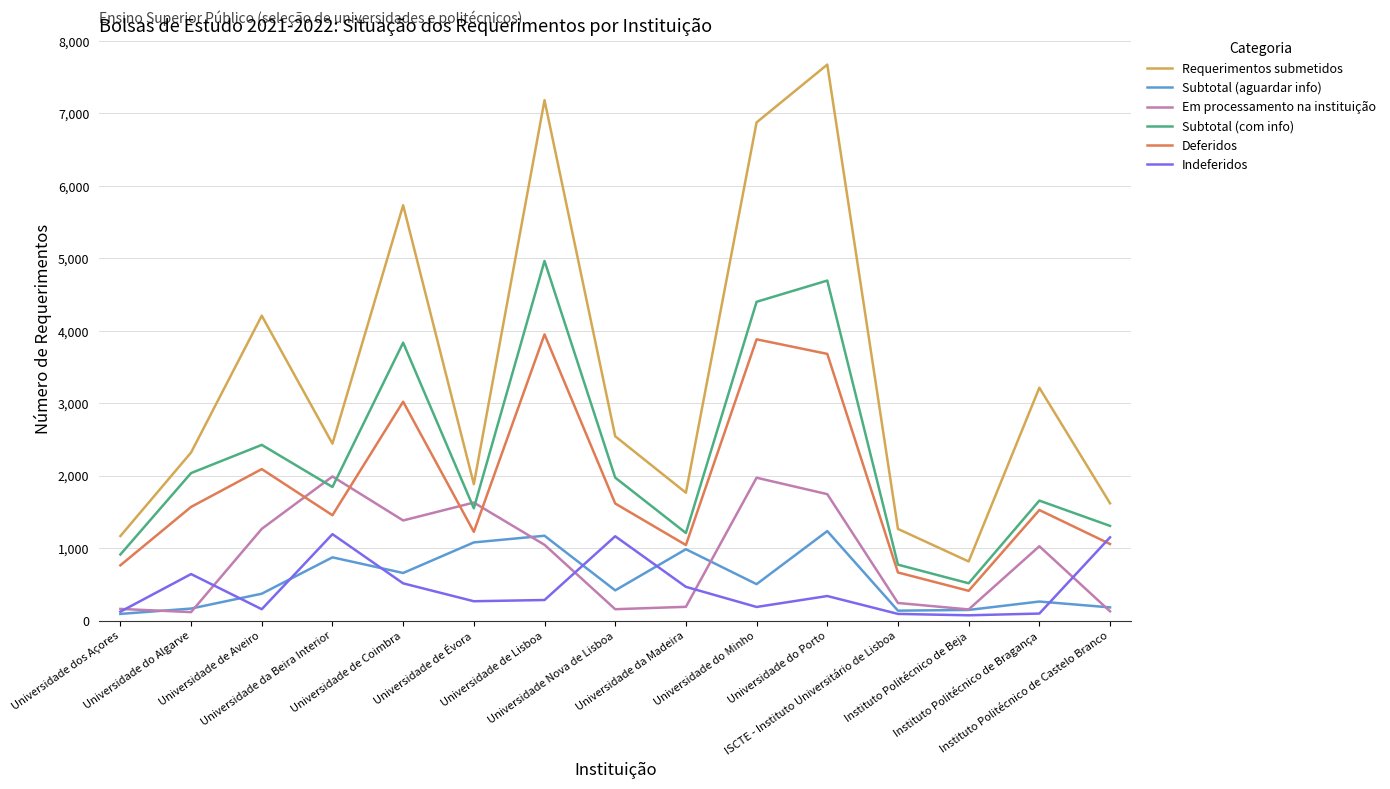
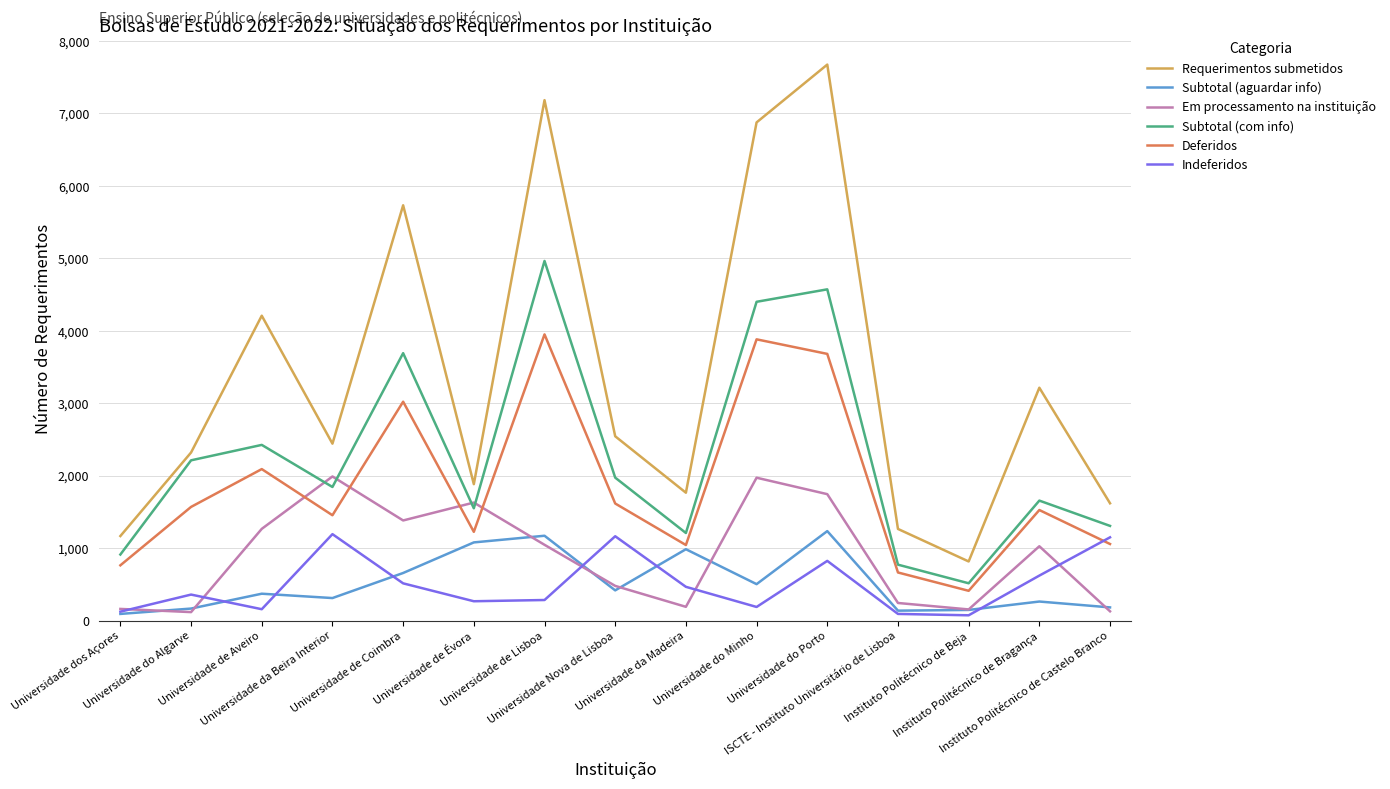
Subtotal (com info), Universidade do Algarve: 2,000 -> 2,200
Indeferidos, Universidade do Algarve: 600 -> 400
Subtotal (aguardar info), Universidade da Beira Interior: 900 -> 300
Subtotal (com info), Universidade de Coimbra: 3,800 -> 3,700
Em processamento na instituição, Universidade Nova de Lisboa: 200 -> 500
Subtotal (com info), Universidade do Porto: 4,700 -> 4,600
Indeferidos, Universidade do Porto: 300 -> 800
Indeferidos, Instituto Politécnico de Bragança: 100 -> 600
